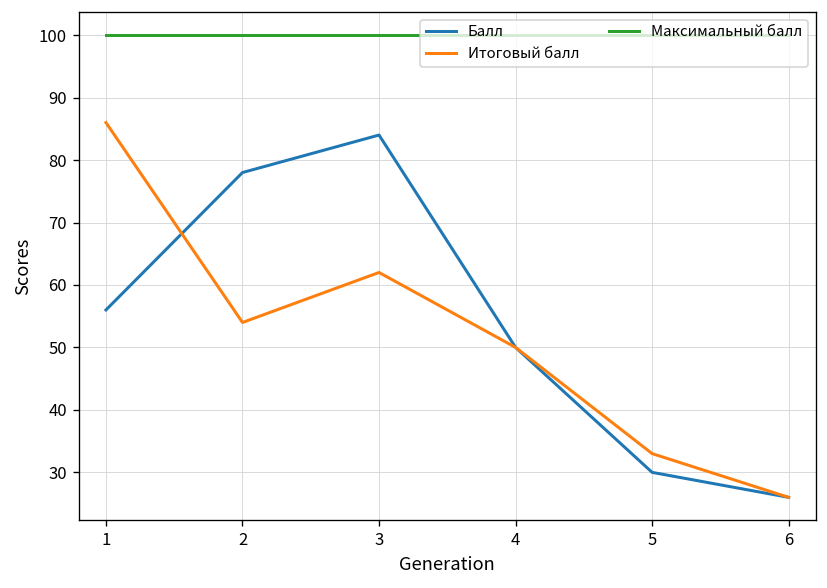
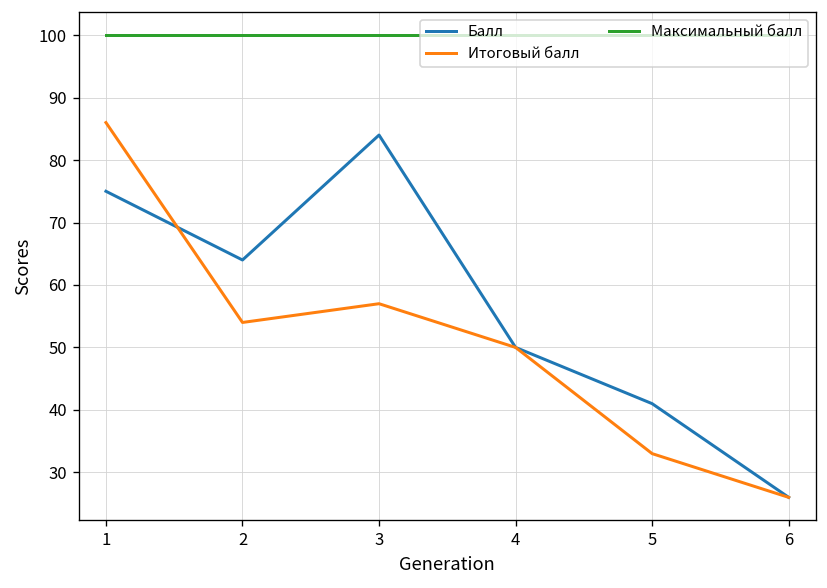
Балл, 1: 56 -> 75
Балл, 2: 78 -> 64
Итоговый балл, 3: 62 -> 57
Балл, 5: 30 -> 41
